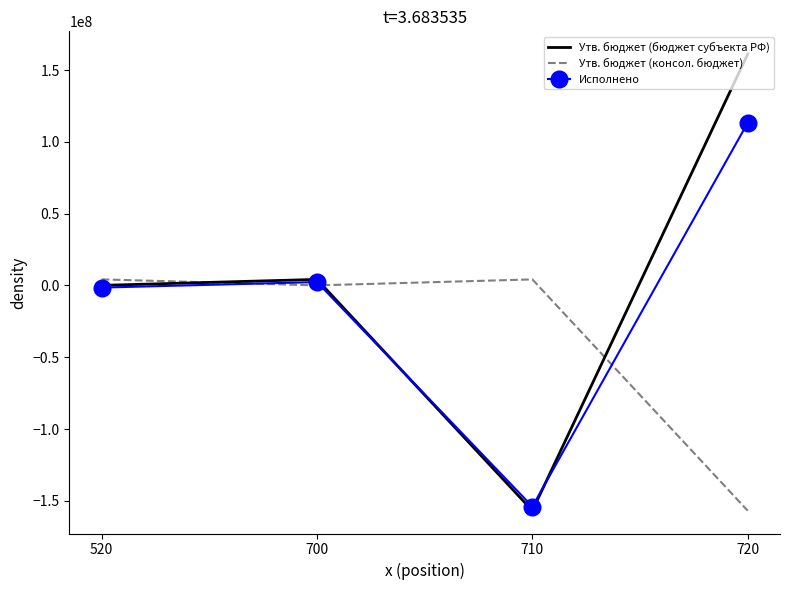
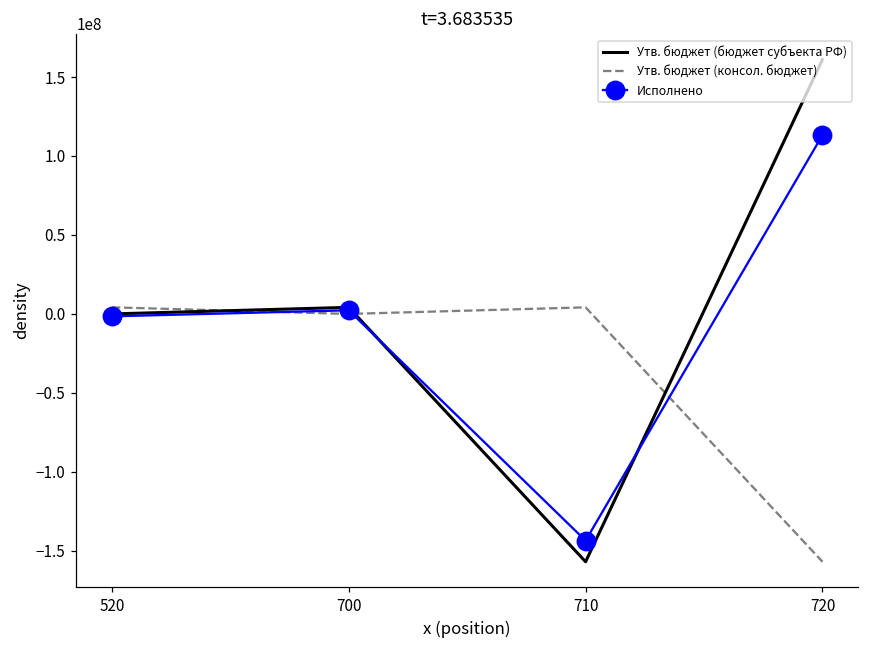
Исполнено, 710: -154000000 -> -143000000
